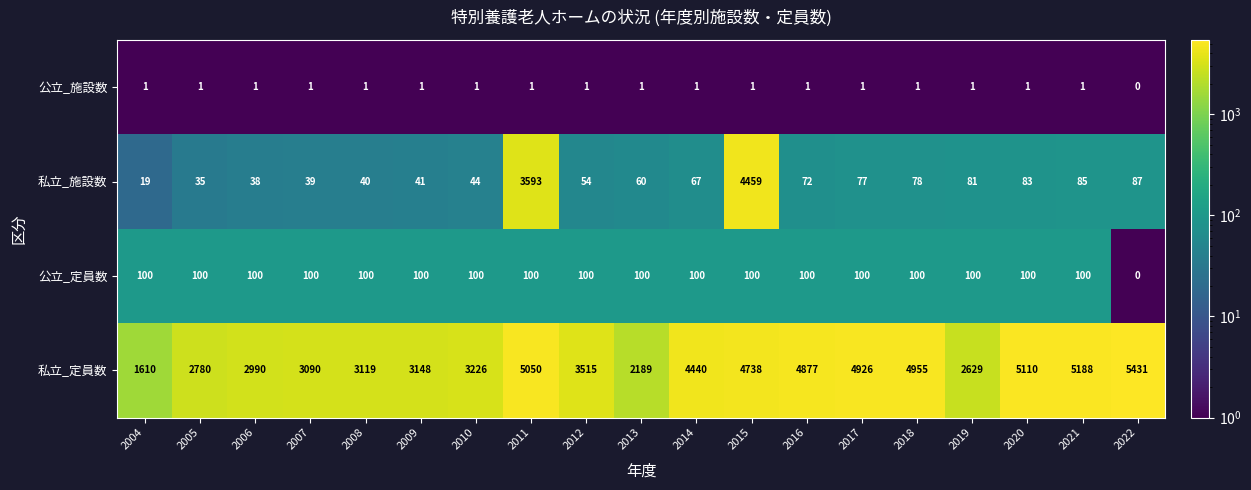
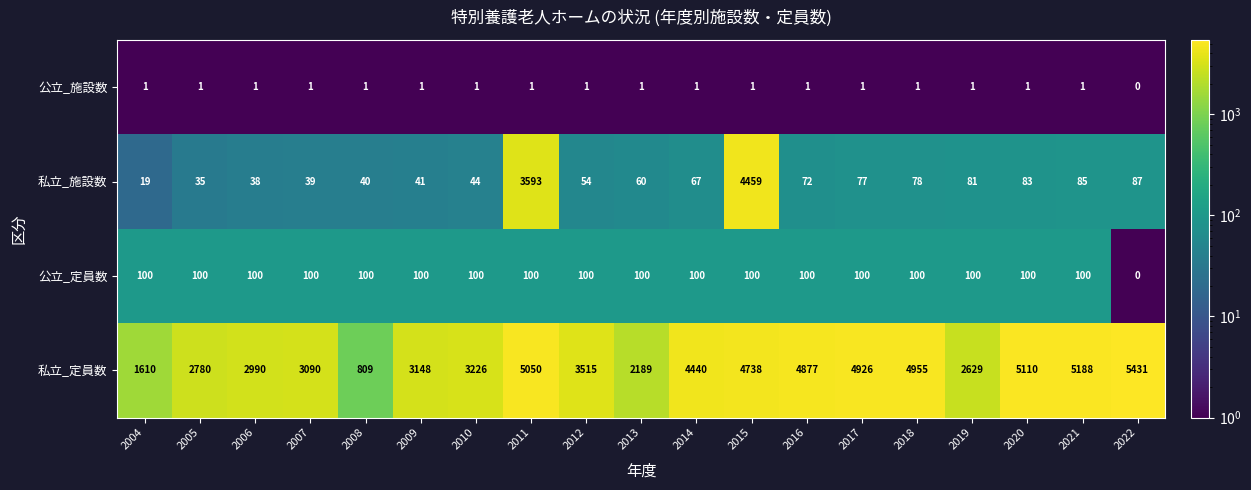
私立_定員数, 2008: 3119 -> 809
